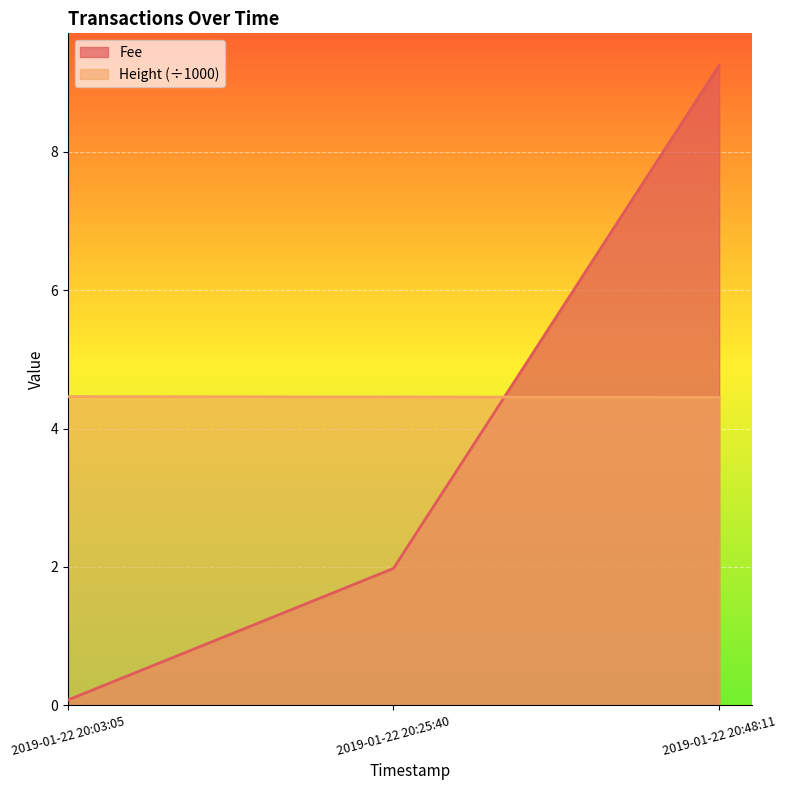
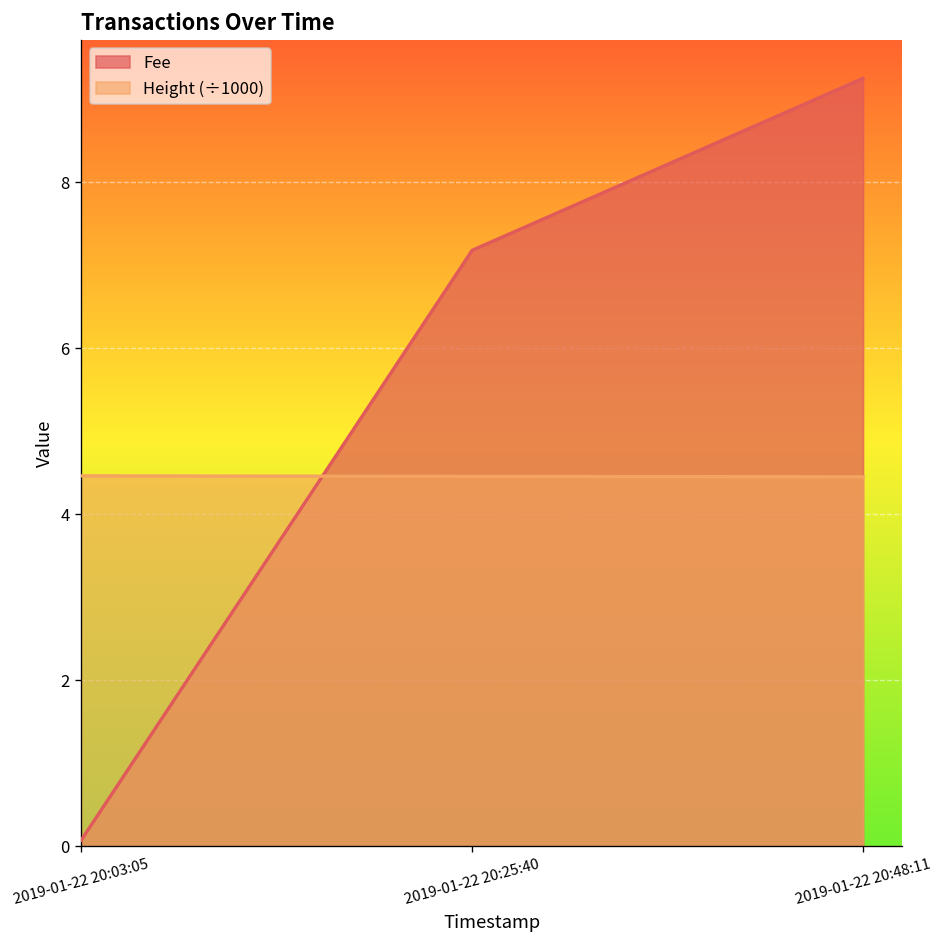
Fee, 2019-01-22 20:25:40: 2.0 -> 7.2
